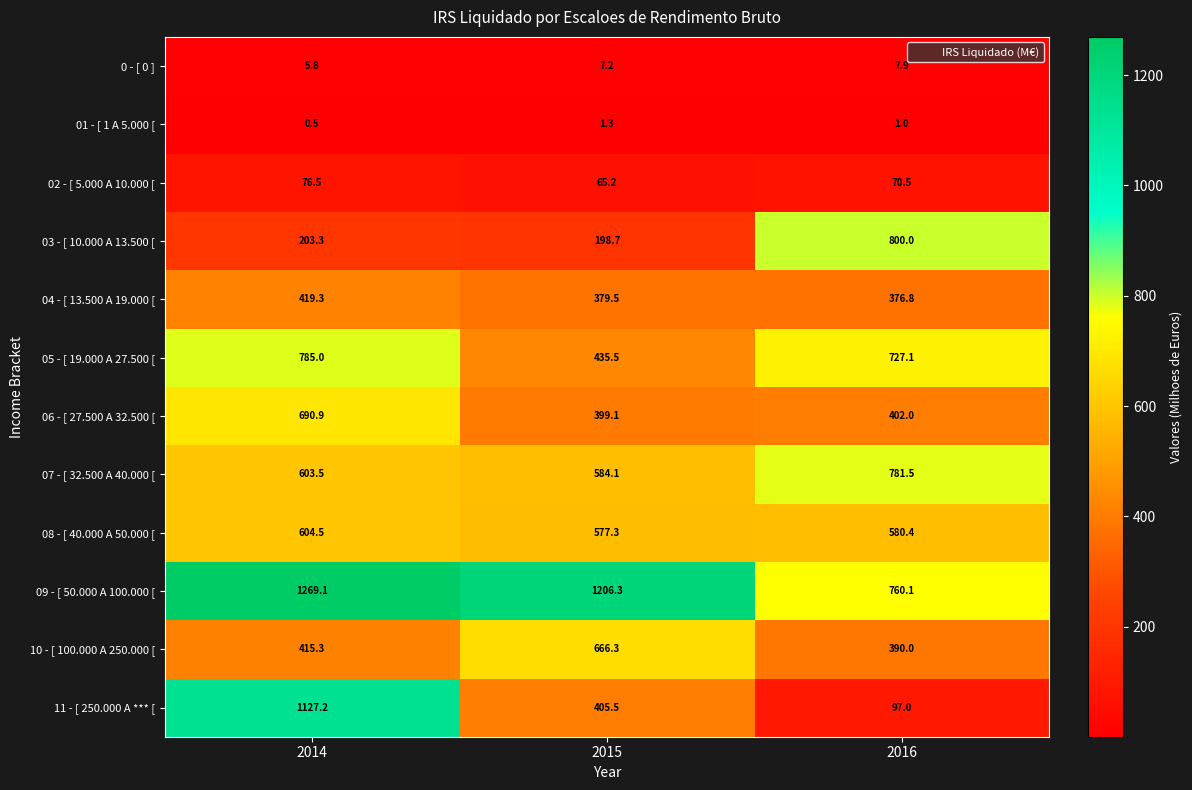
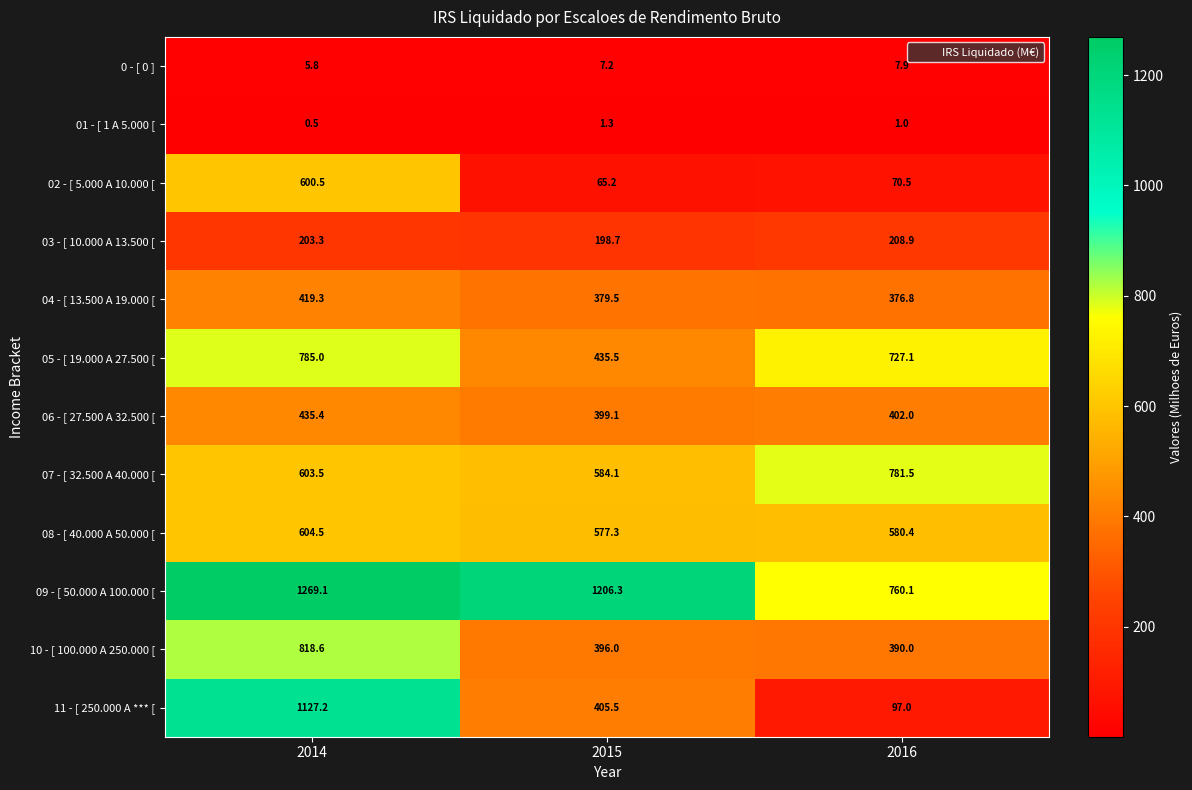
02 - [ 5.000 A 10.000 [, 2014: 76.5 -> 600.5
03 - [ 10.000 A 13.500 [, 2016: 800.0 -> 208.9
06 - [ 27.500 A 32.500 [, 2014: 690.9 -> 435.4
10 - [ 100.000 A 250.000 [, 2014: 415.3 -> 818.6
10 - [ 100.000 A 250.000 [, 2015: 666.3 -> 396.0
